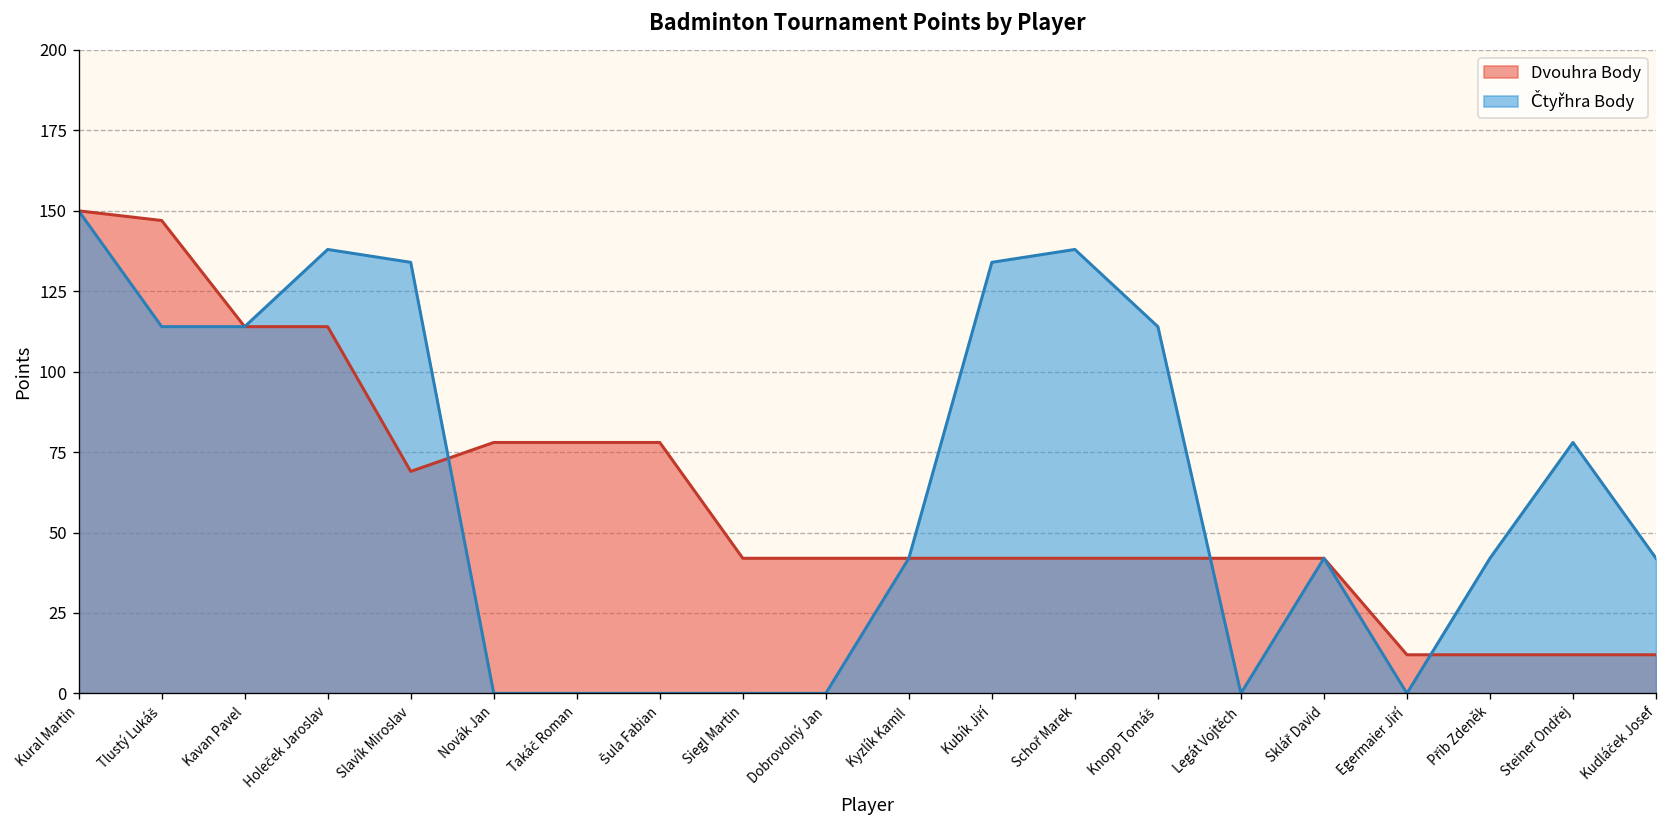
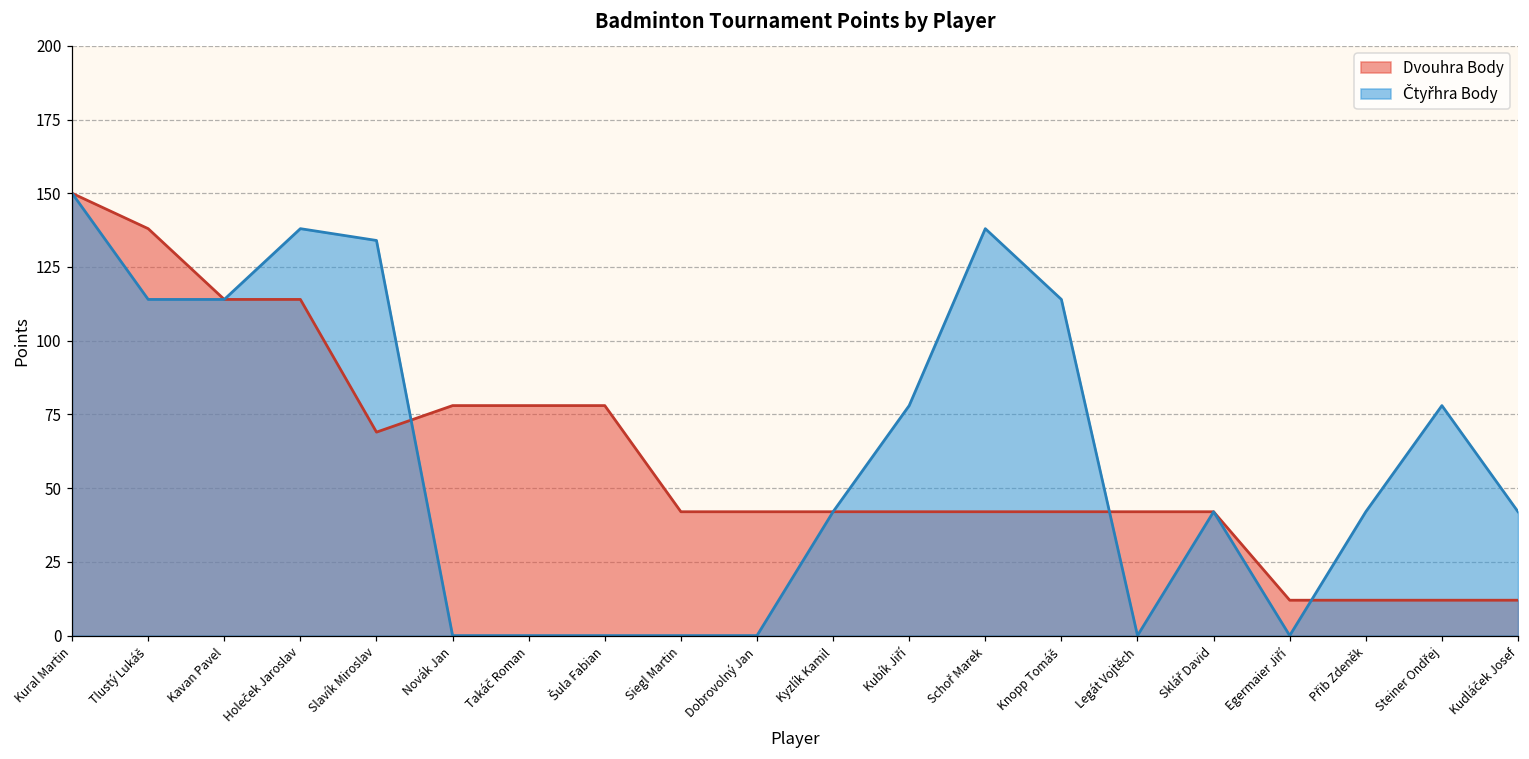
Dvouhra Body, Tlustý Lukáš: 147 -> 138
Čtyřhra Body, Kubík Jiří: 134 -> 78
